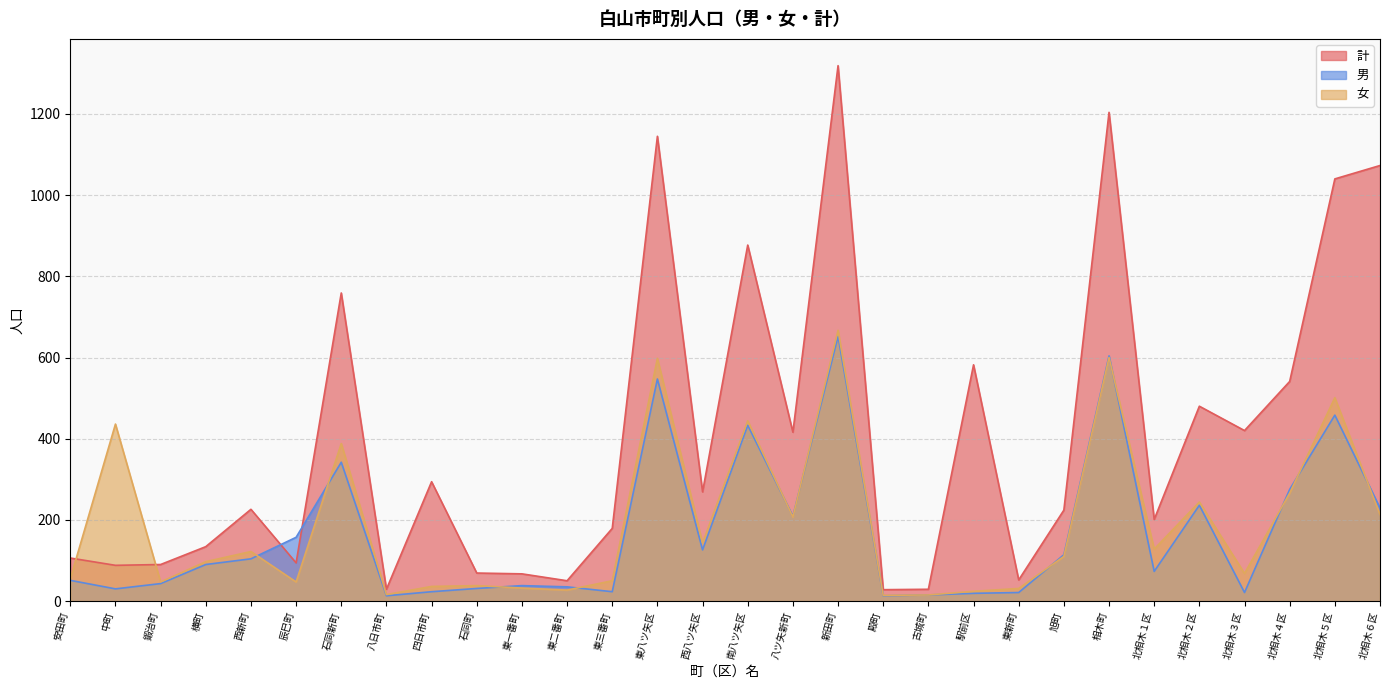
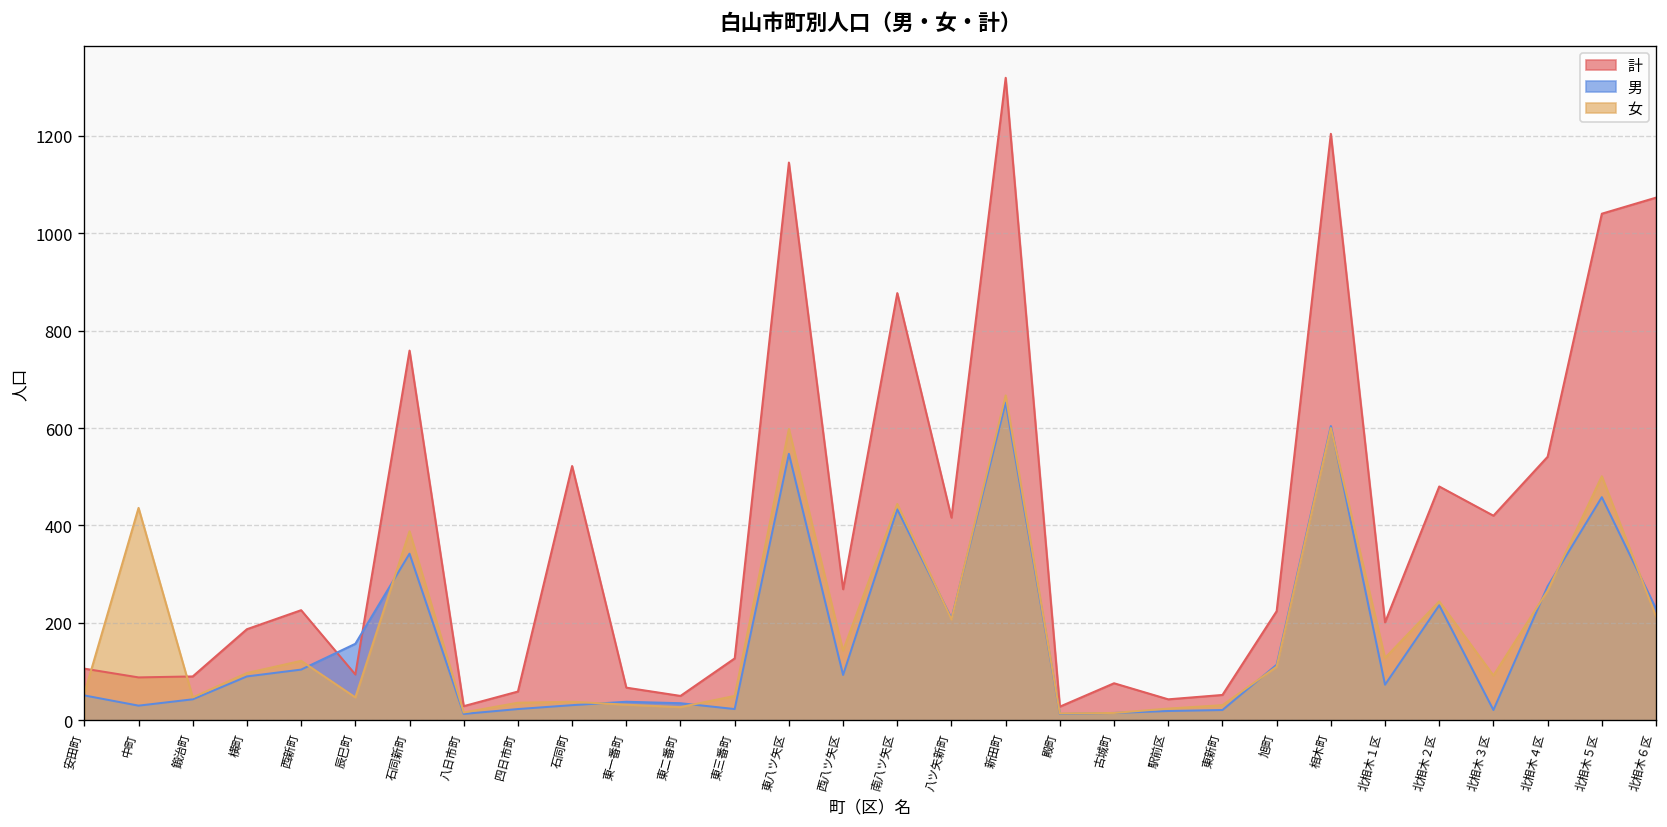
計, 横町: 130 -> 190
計, 四日市町: 290 -> 60
計, 石同町: 70 -> 520
計, 東三番町: 180 -> 130
男, 西八ツ矢区: 130 -> 90
計, 古城町: 30 -> 80
計, 駅前区: 580 -> 40
女, 北相木３区: 70 -> 90
